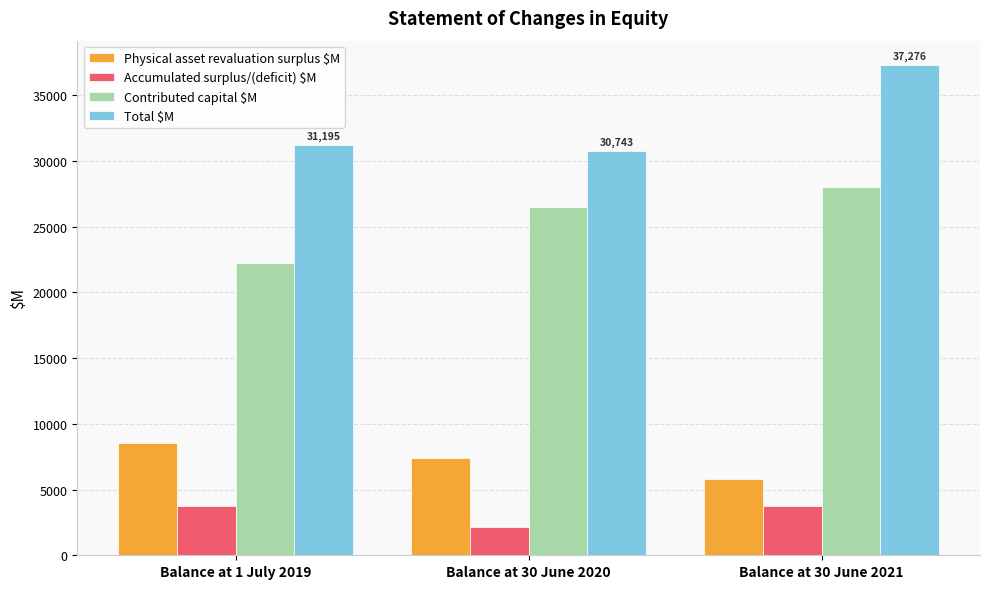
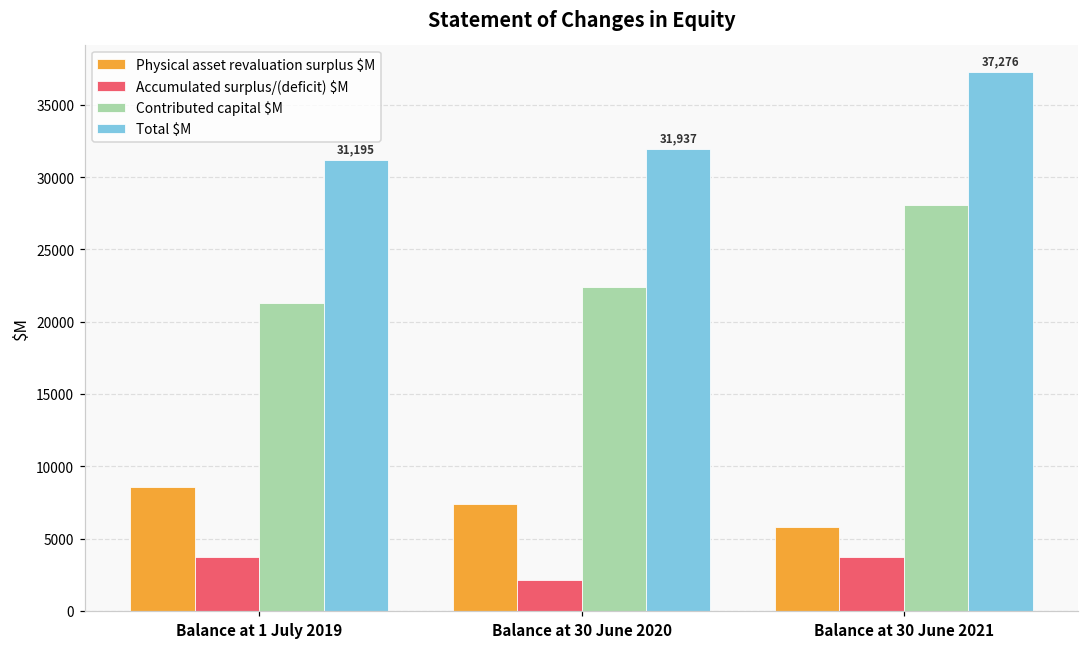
Contributed capital $M, Balance at 1 July 2019: 22200 -> 21300
Contributed capital $M, Balance at 30 June 2020: 26500 -> 22400
Total $M, Balance at 30 June 2020: 30,743 -> 31,937
